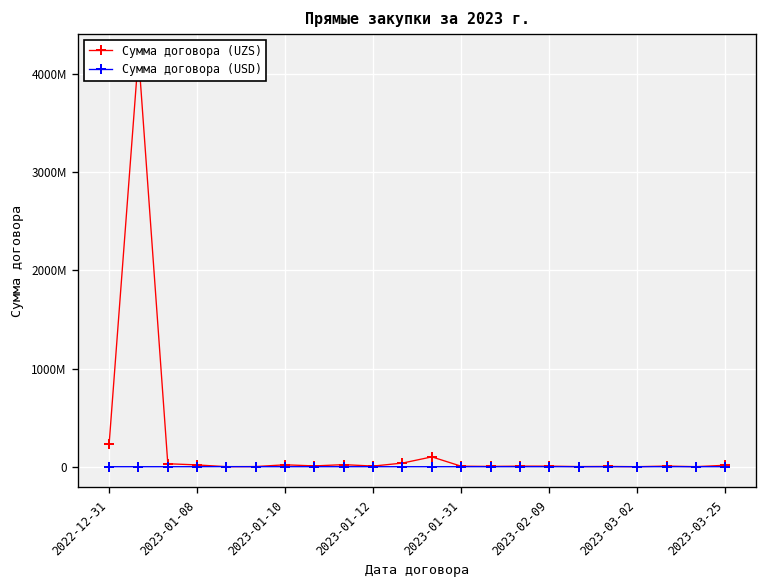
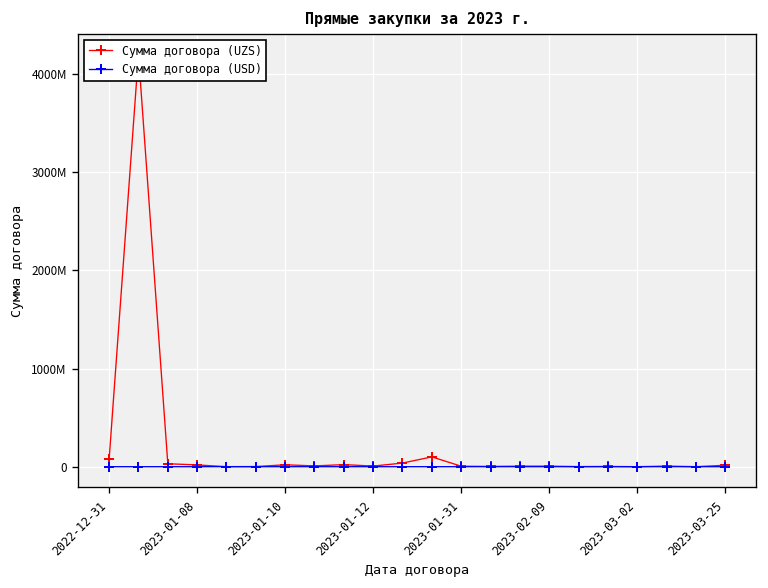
Сумма договора (UZS), 2022-12-31: 200000000 -> 100000000
